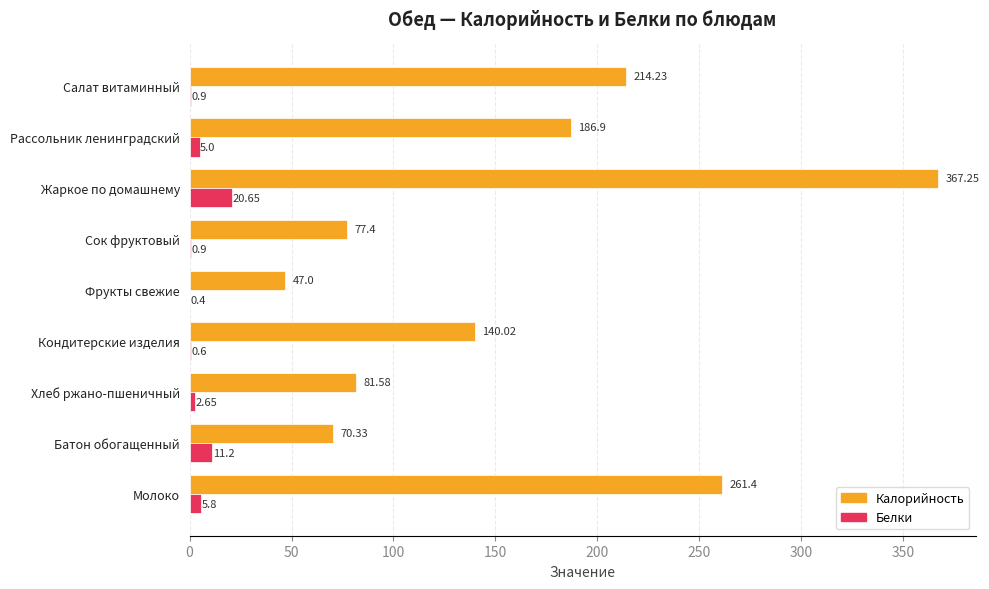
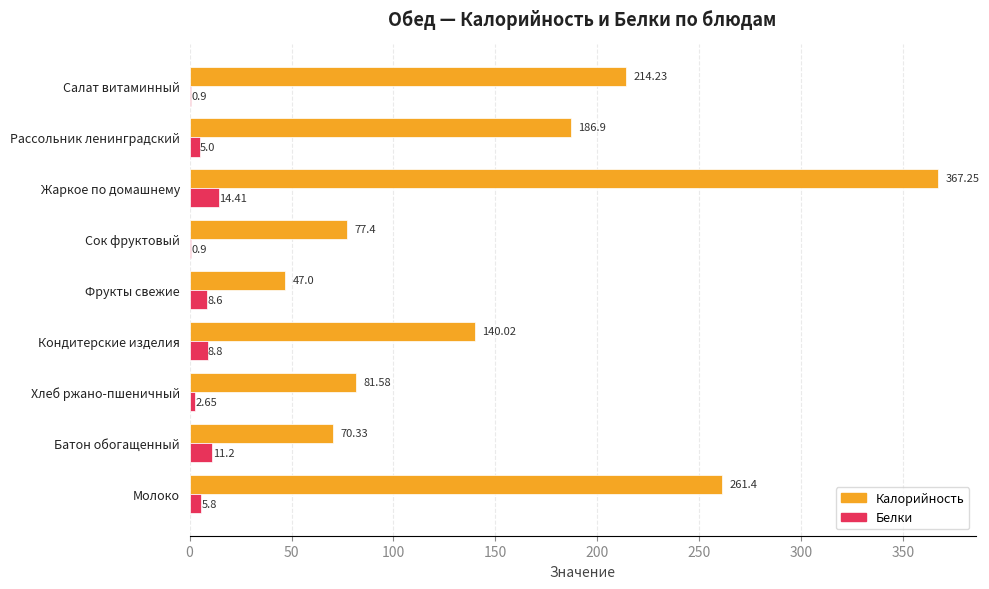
Белки, Жаркое по домашнему: 20.65 -> 14.41
Белки, Фрукты свежие: 0.4 -> 8.6
Белки, Кондитерские изделия: 0.6 -> 8.8
